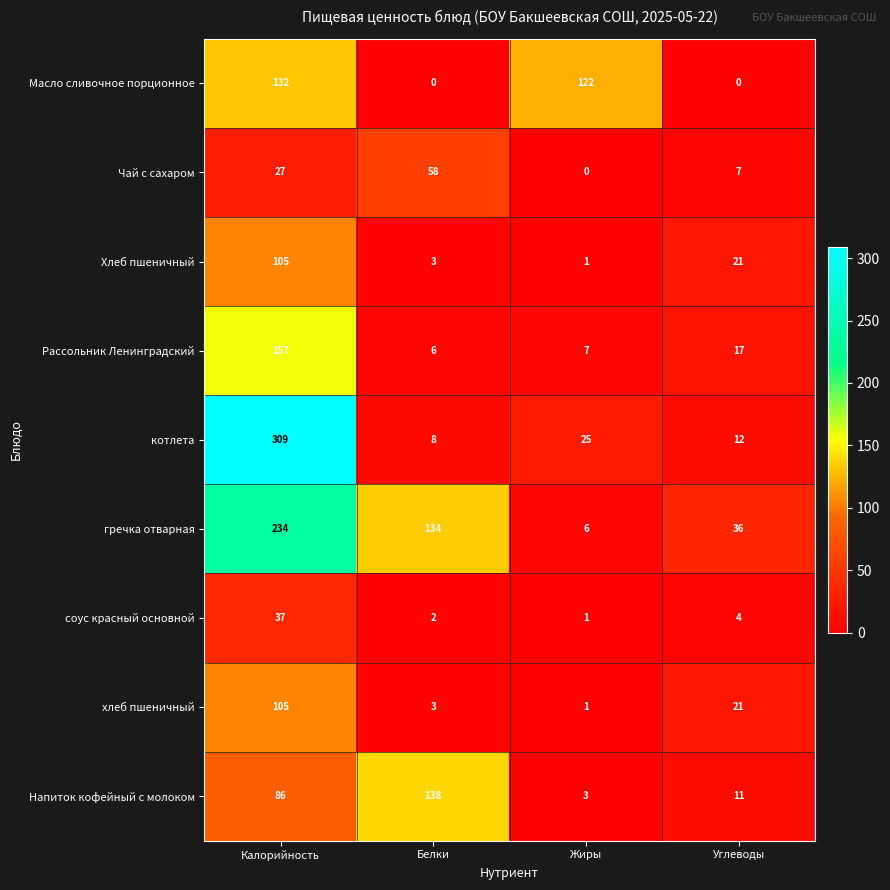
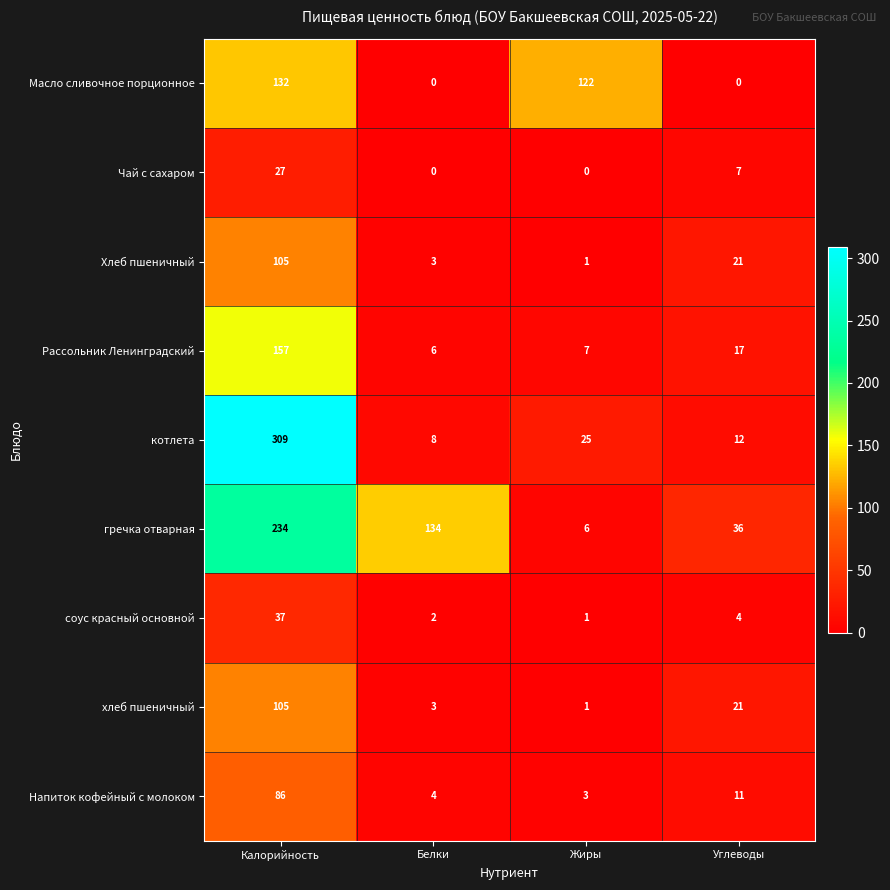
Чай с сахаром, Белки: 58 -> 0
Напиток кофейный с молоком, Белки: 138 -> 4
